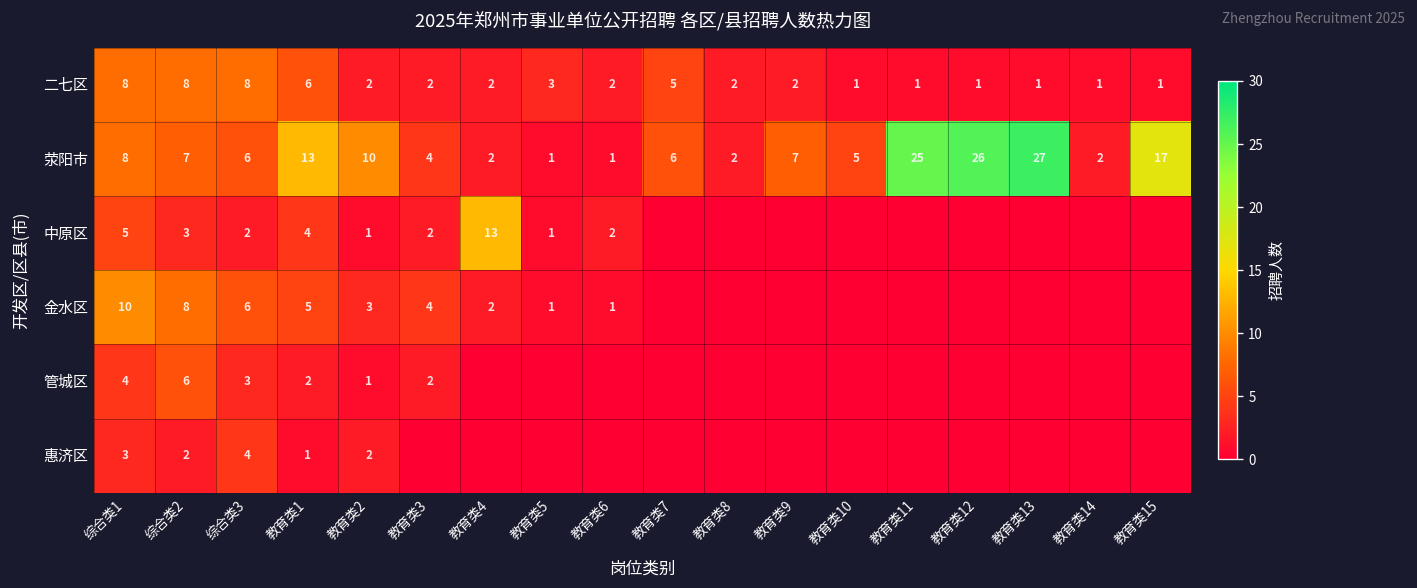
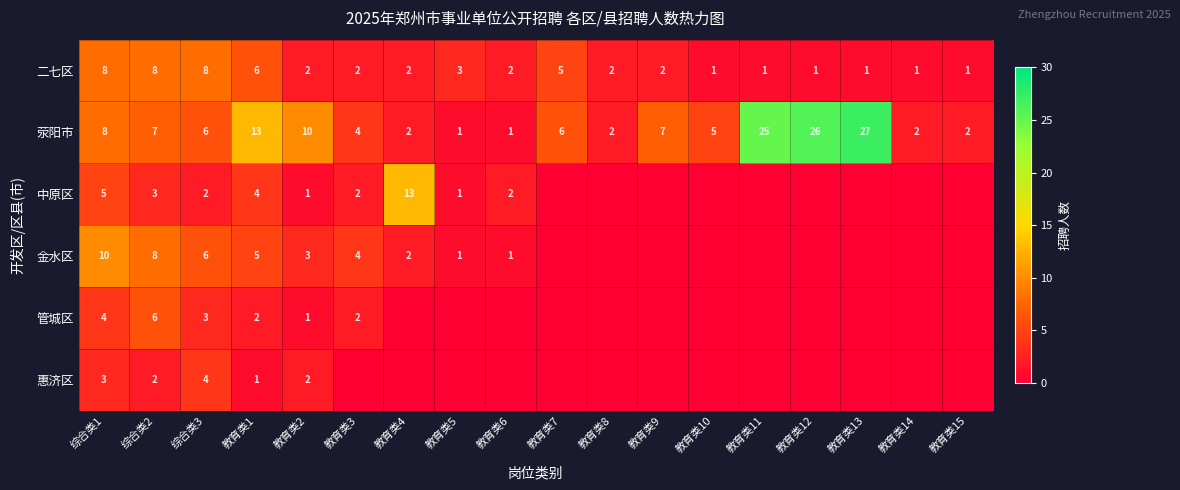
荥阳市, 教育类15: 17 -> 2
